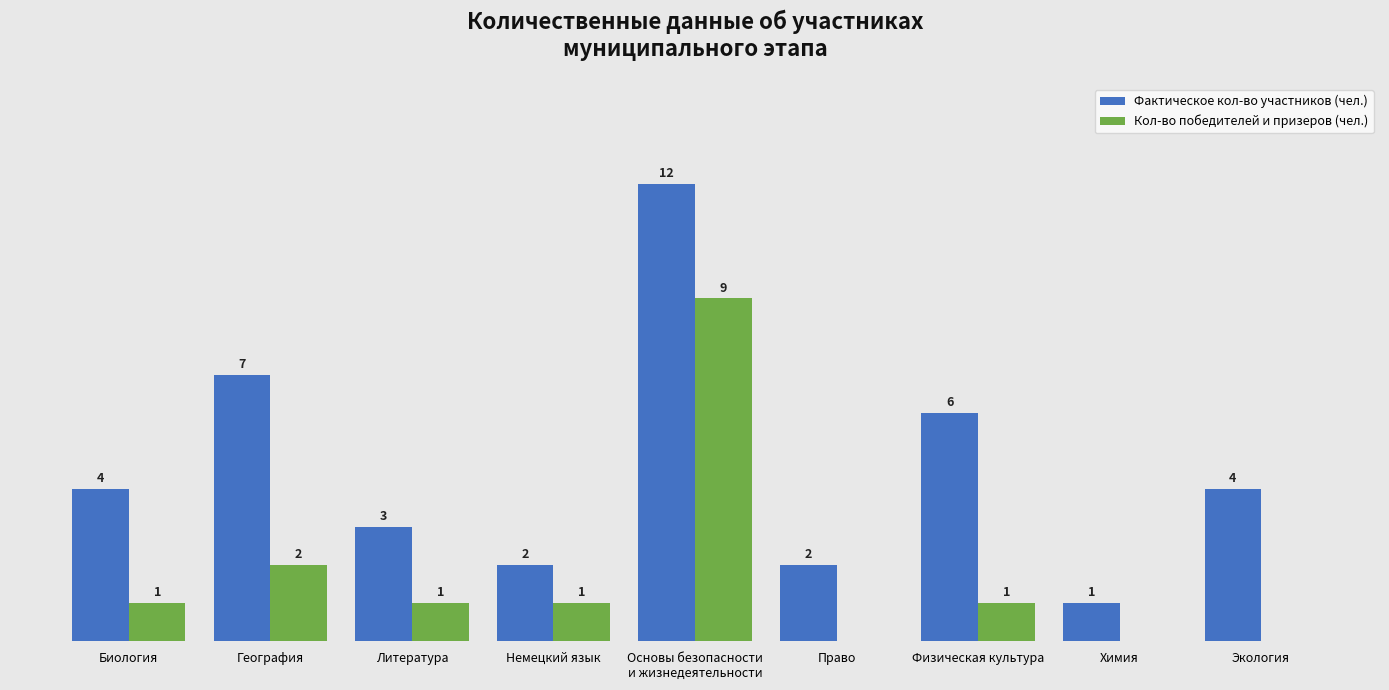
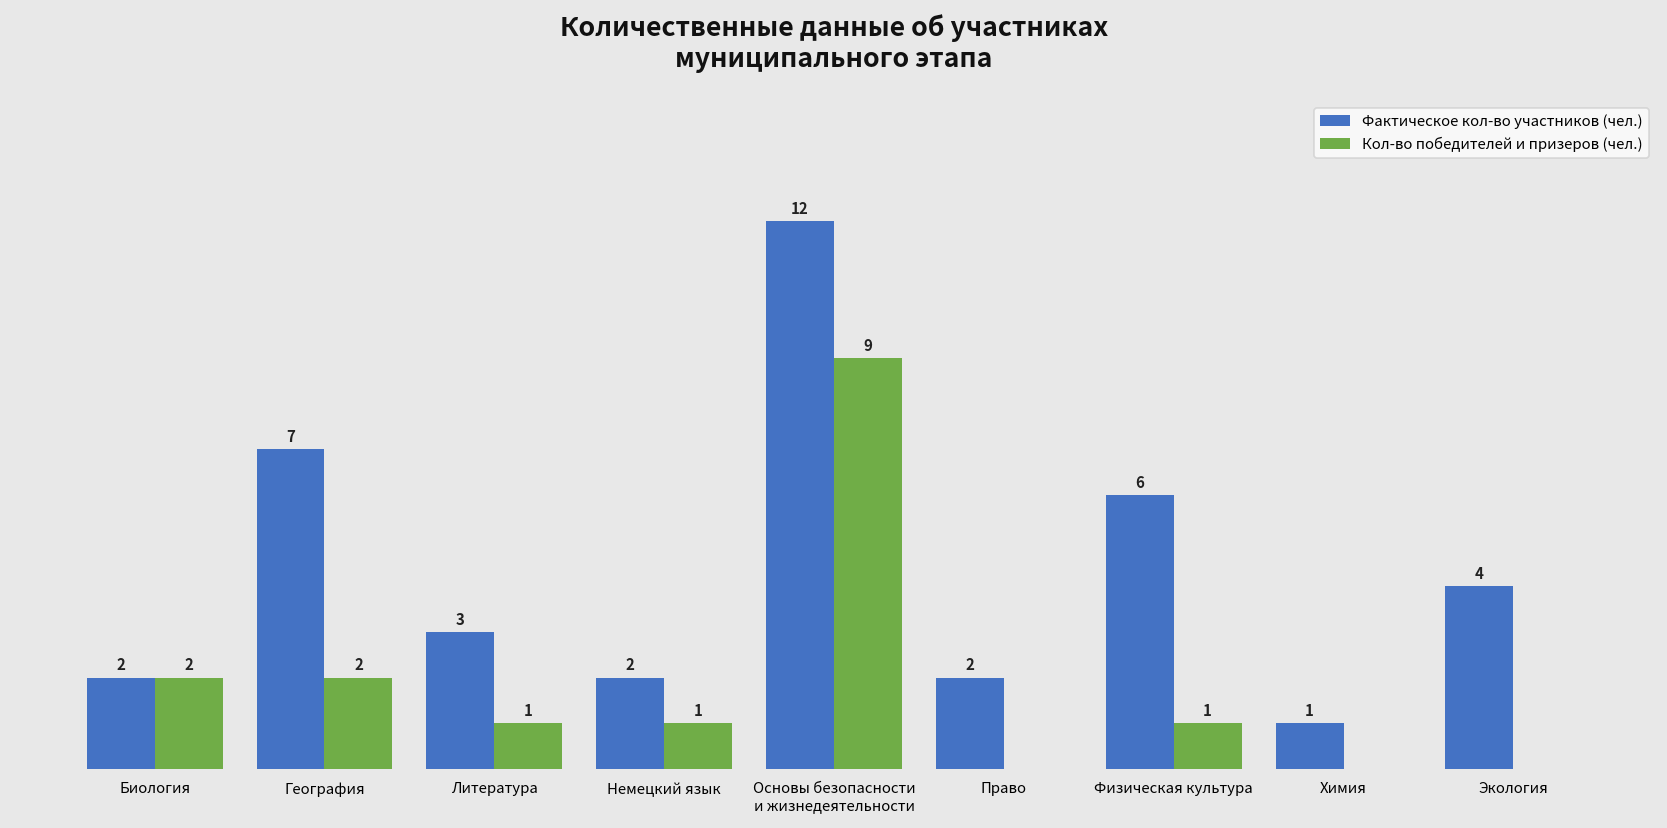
Фактическое кол-во участников (чел.), Биология: 4 -> 2
Кол-во победителей и призеров (чел.), Биология: 1 -> 2
